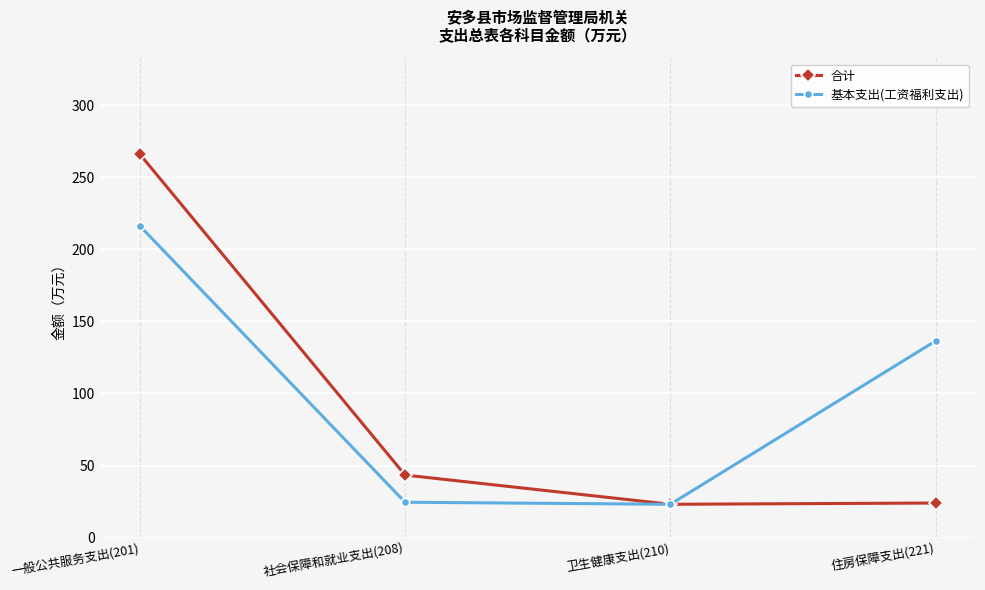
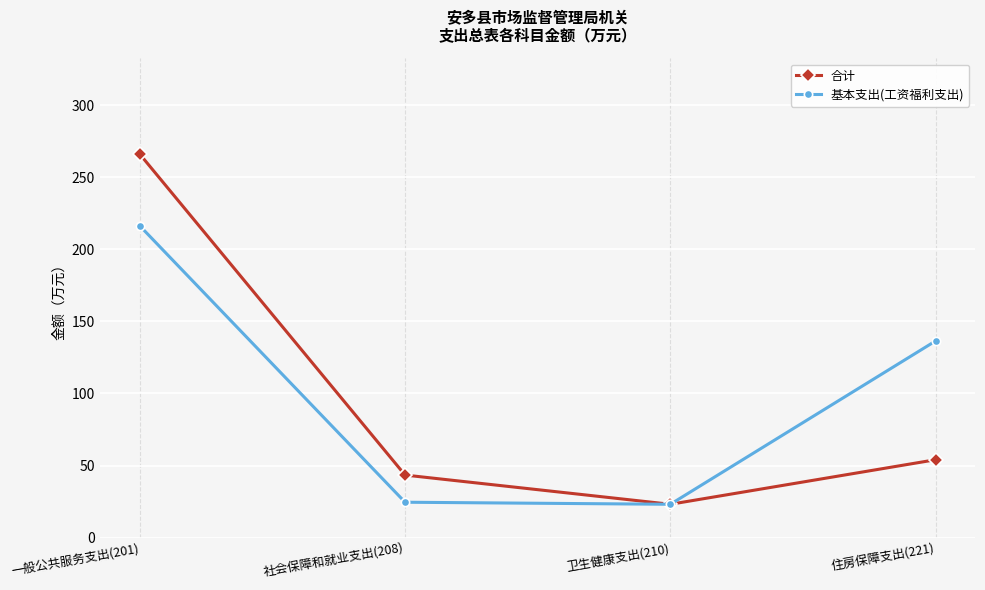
合计, 住房保障支出(221): 24 -> 54
